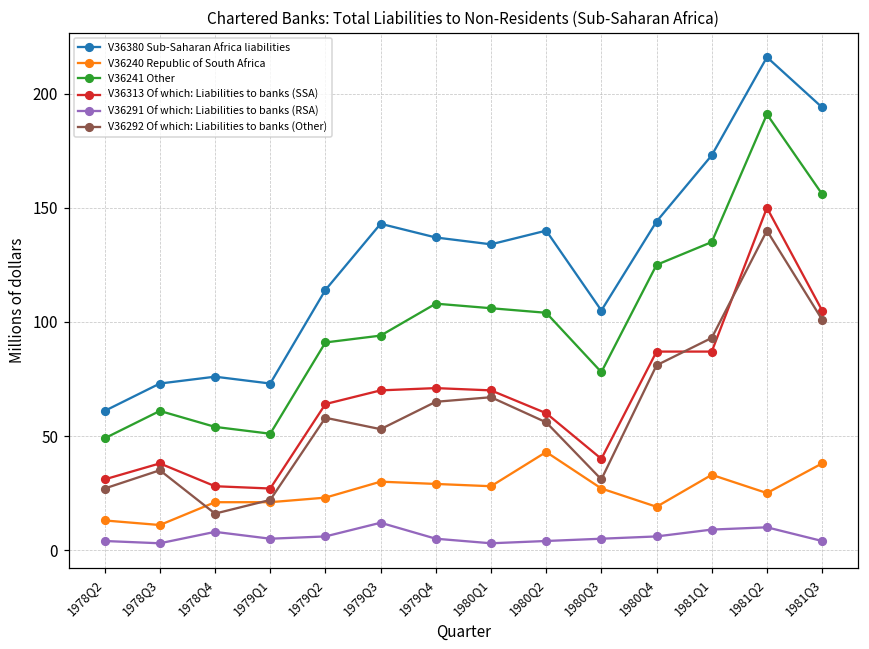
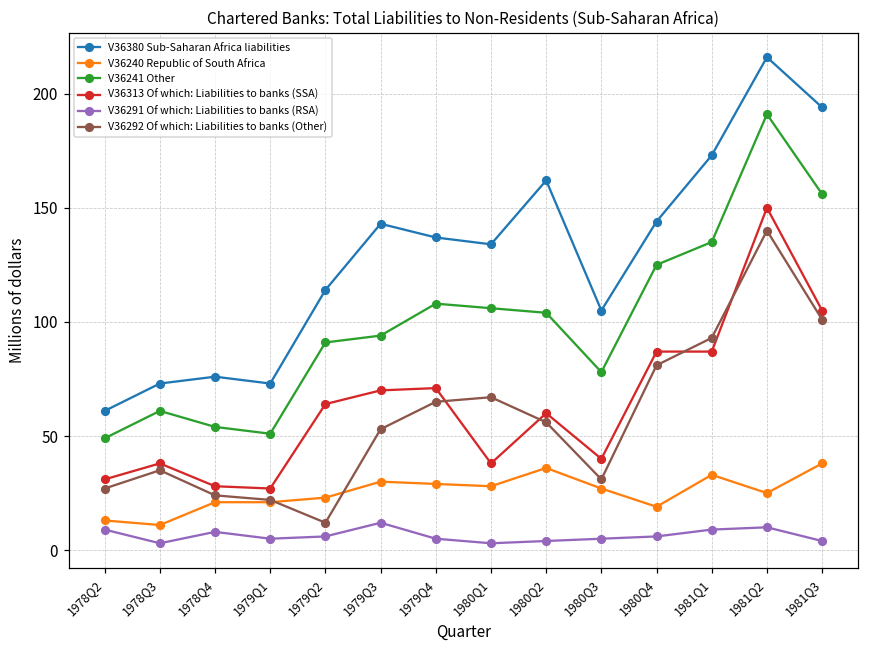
V36291 Of which: Liabilities to banks (RSA), 1978Q2: 4 -> 9
V36292 Of which: Liabilities to banks (Other), 1978Q4: 16 -> 24
V36292 Of which: Liabilities to banks (Other), 1979Q2: 58 -> 12
V36313 Of which: Liabilities to banks (SSA), 1980Q1: 70 -> 38
V36380 Sub-Saharan Africa liabilities, 1980Q2: 140 -> 162
V36240 Republic of South Africa, 1980Q2: 43 -> 36
